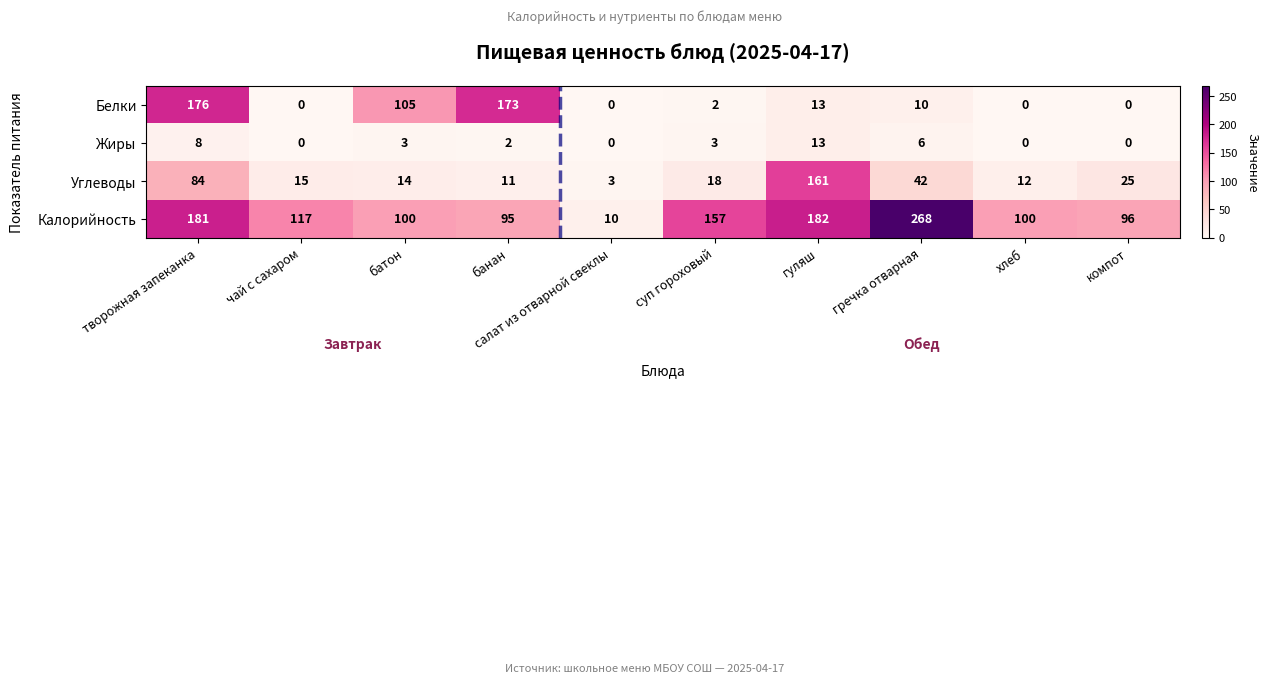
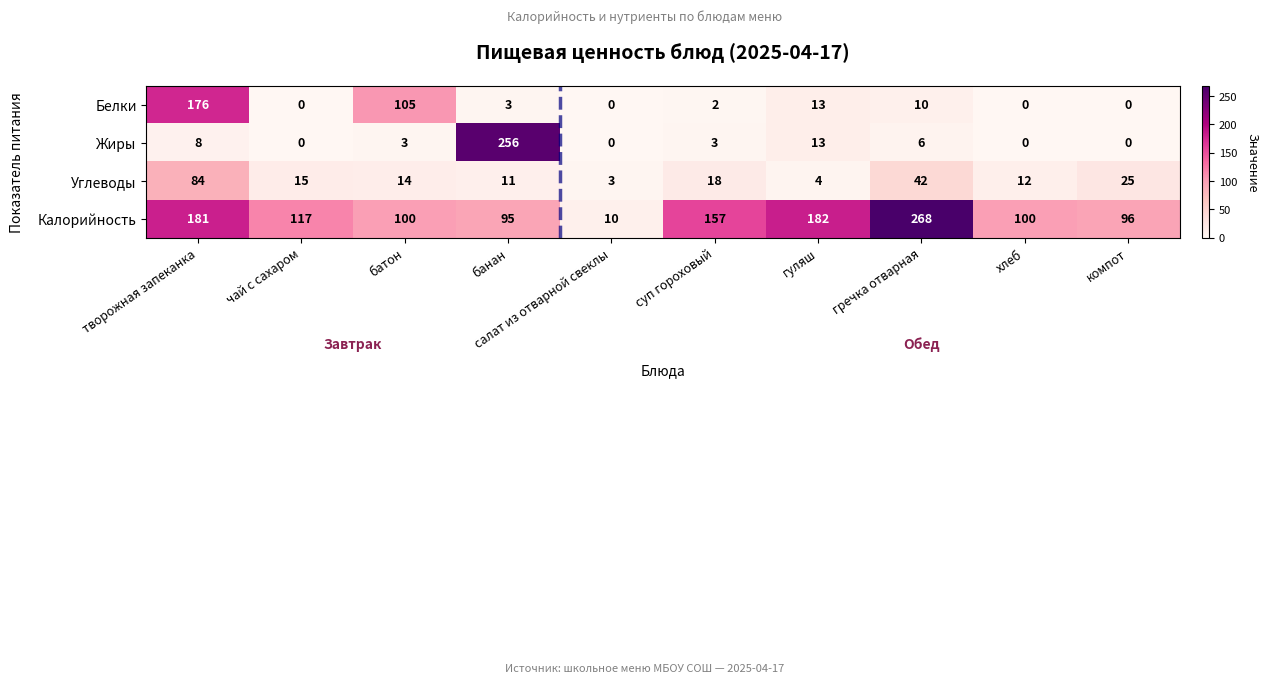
Белки, банан: 173 -> 3
Жиры, банан: 2 -> 256
Углеводы, гуляш: 161 -> 4
